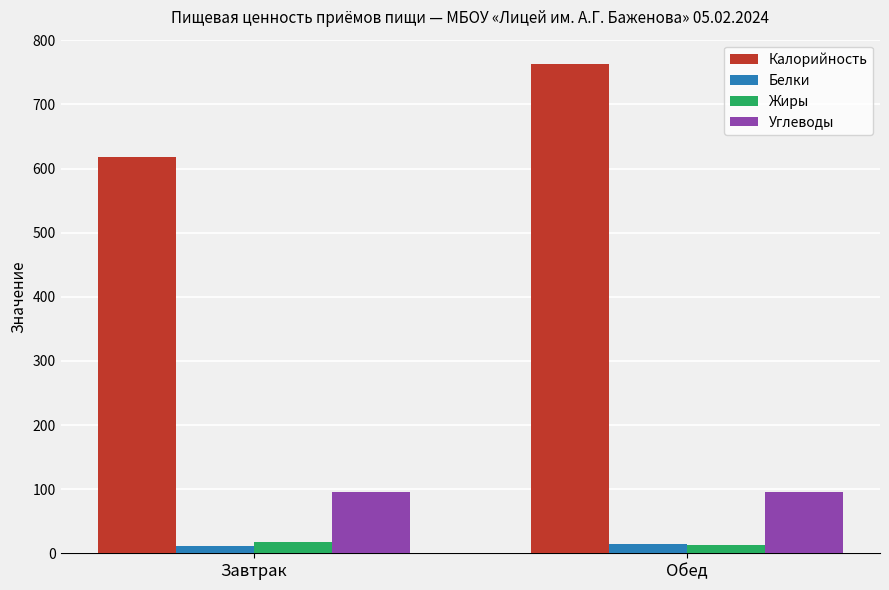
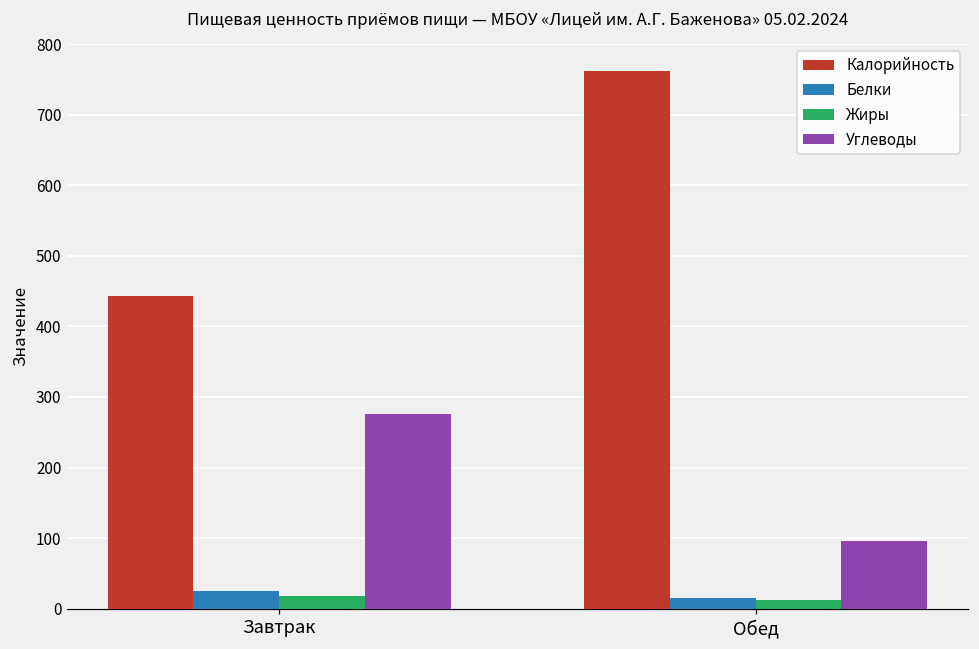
Калорийность, Завтрак: 620 -> 440
Белки, Завтрак: 10 -> 30
Углеводы, Завтрак: 100 -> 280
